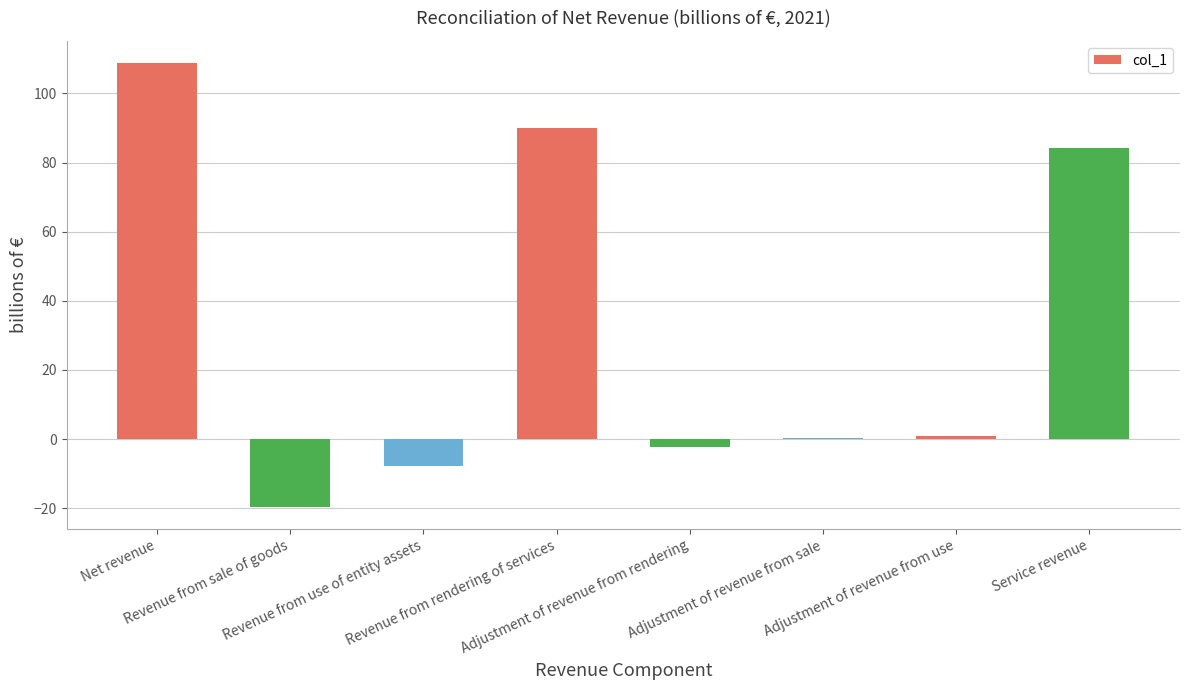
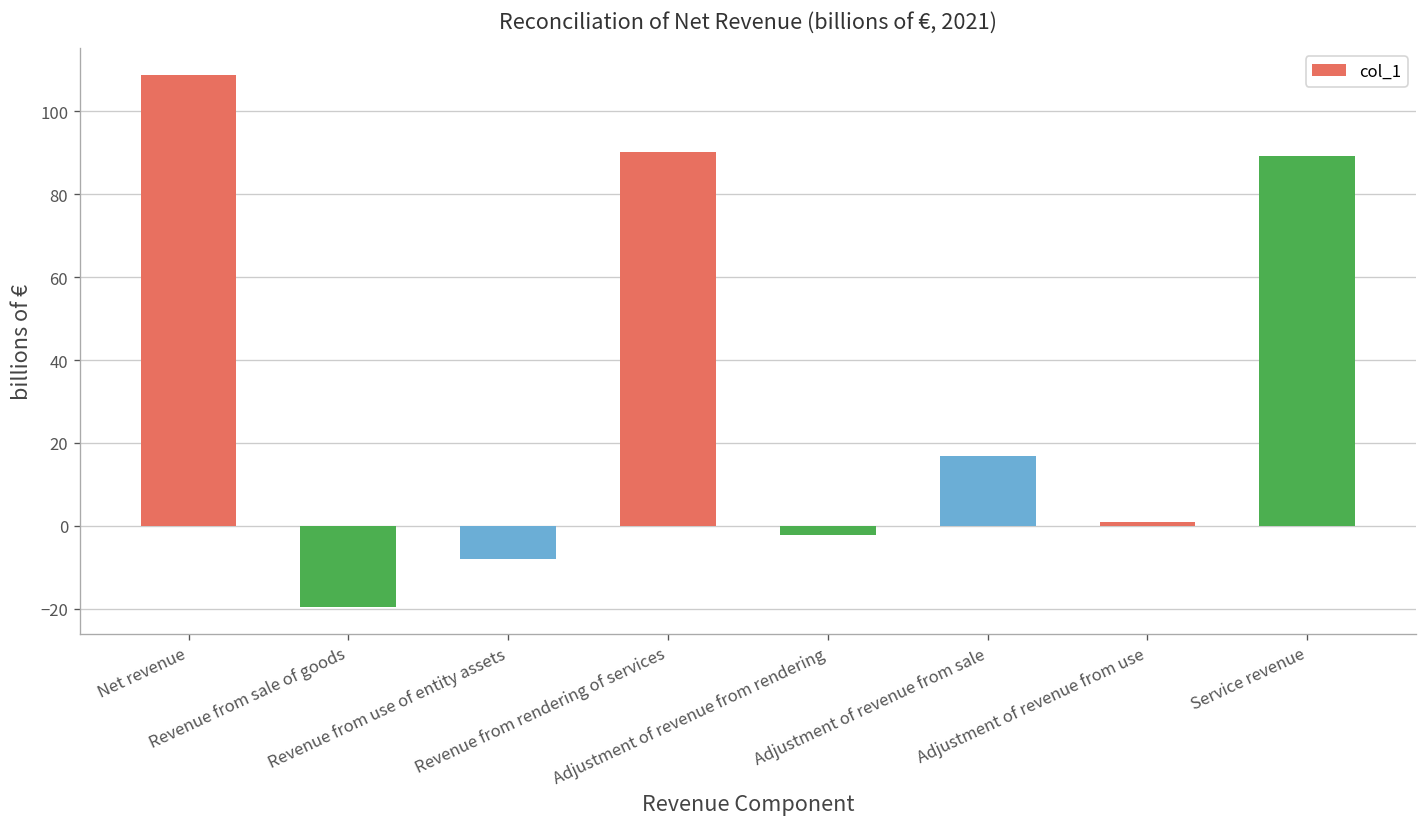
Adjustment of revenue from sale: 0 -> 17
Service revenue: 84 -> 89
